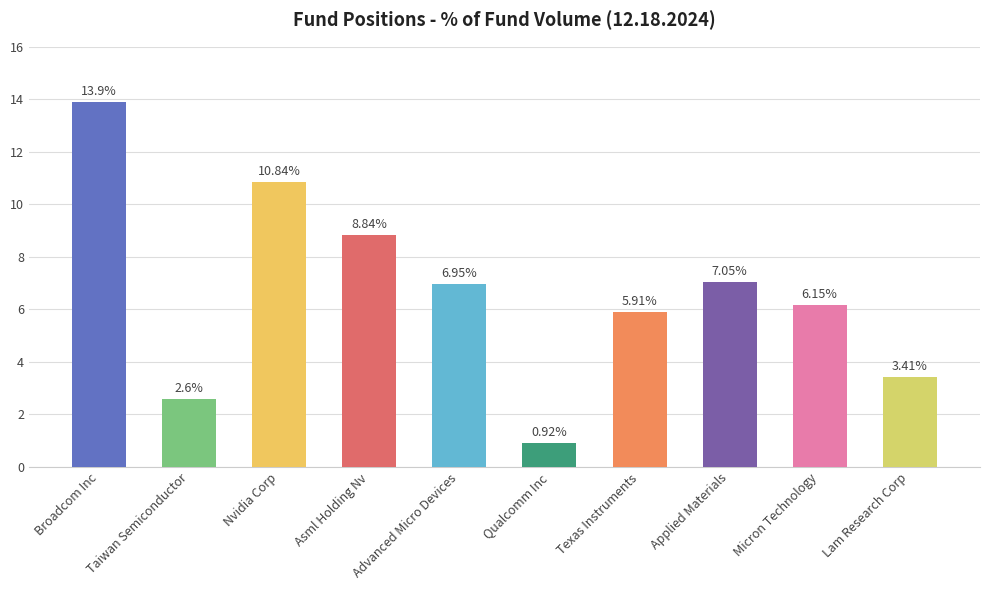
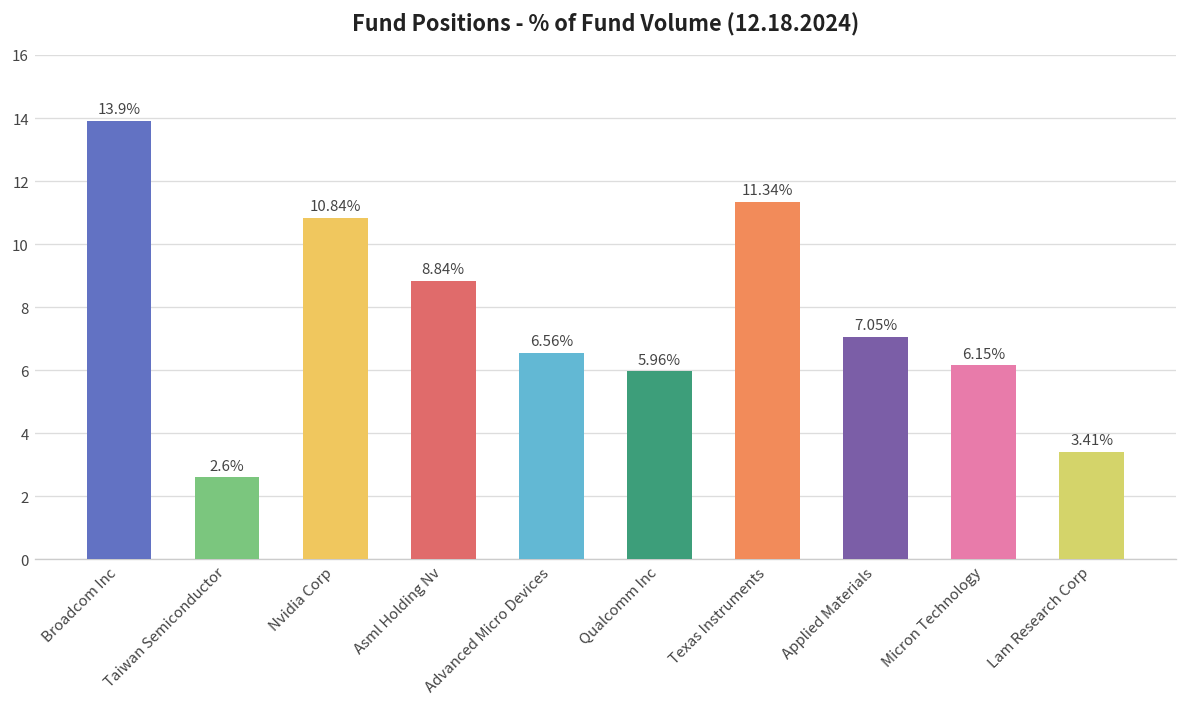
Advanced Micro Devices: 6.95% -> 6.56%
Qualcomm Inc: 0.92% -> 5.96%
Texas Instruments: 5.91% -> 11.34%
